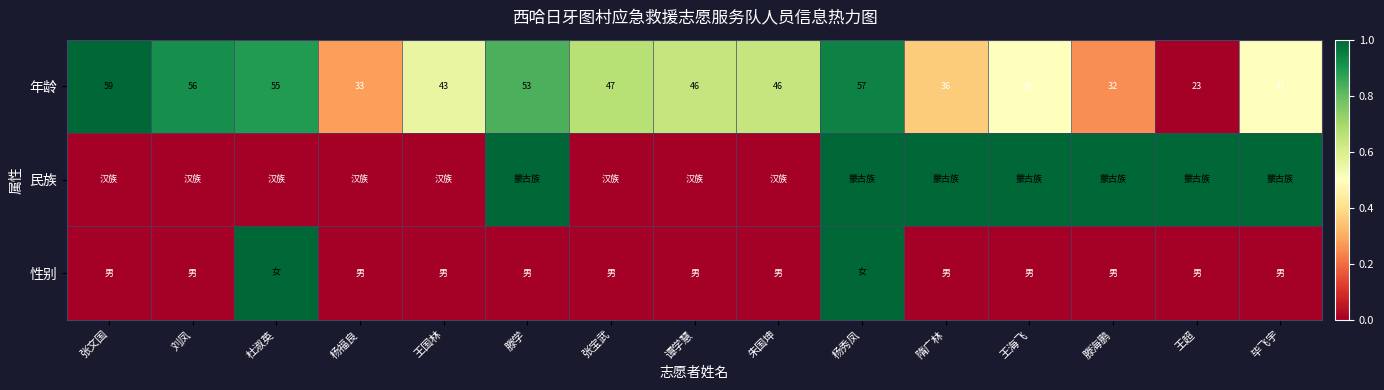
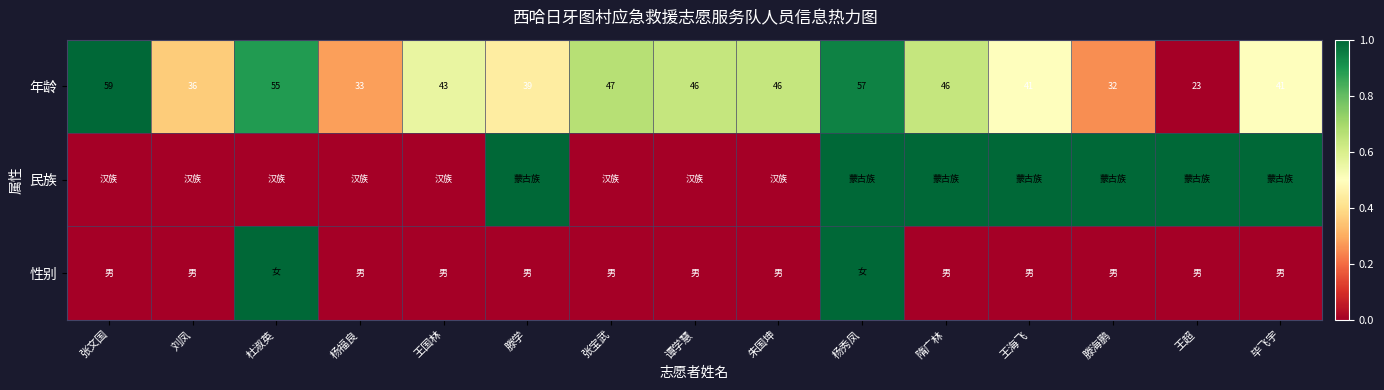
年龄, 刘凤: 56 -> 36
年龄, 滕学: 53 -> 39
年龄, 隋广林: 36 -> 46
